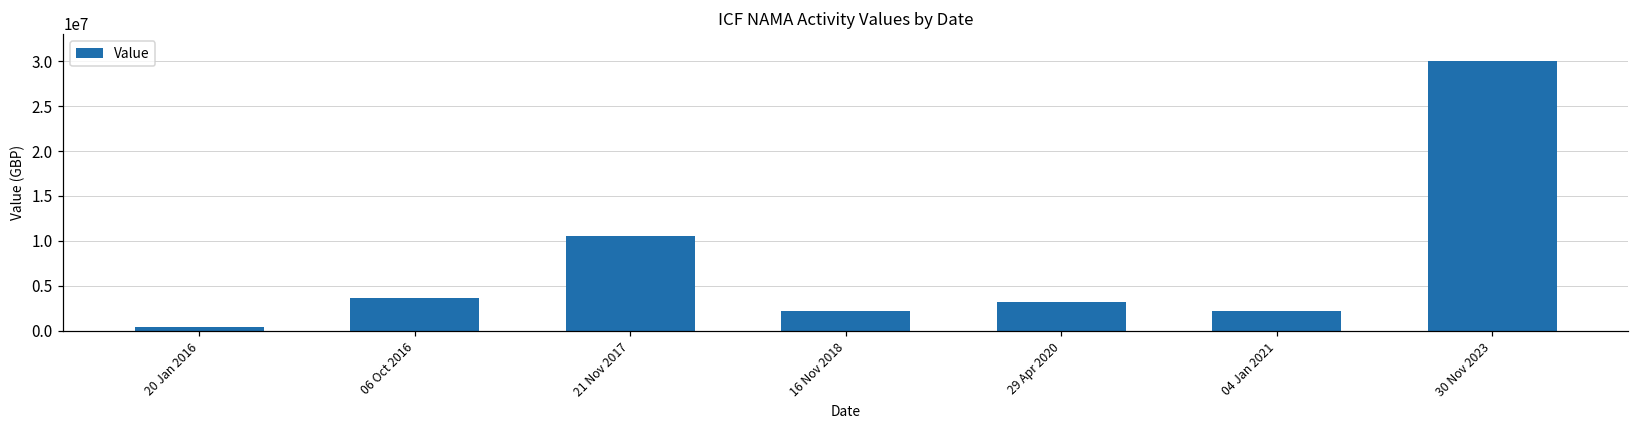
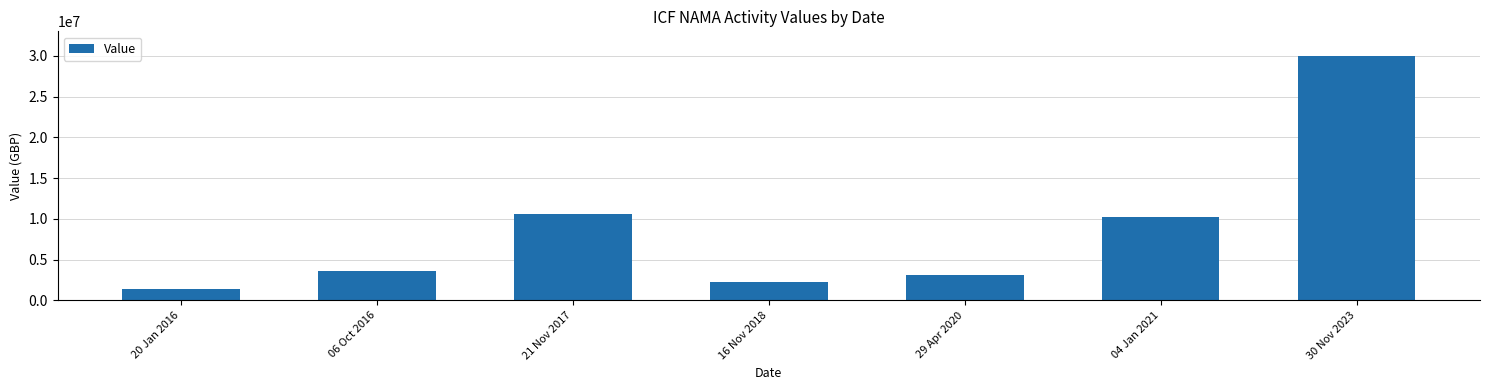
20 Jan 2016: 0 -> 1000000
04 Jan 2021: 2000000 -> 10000000
